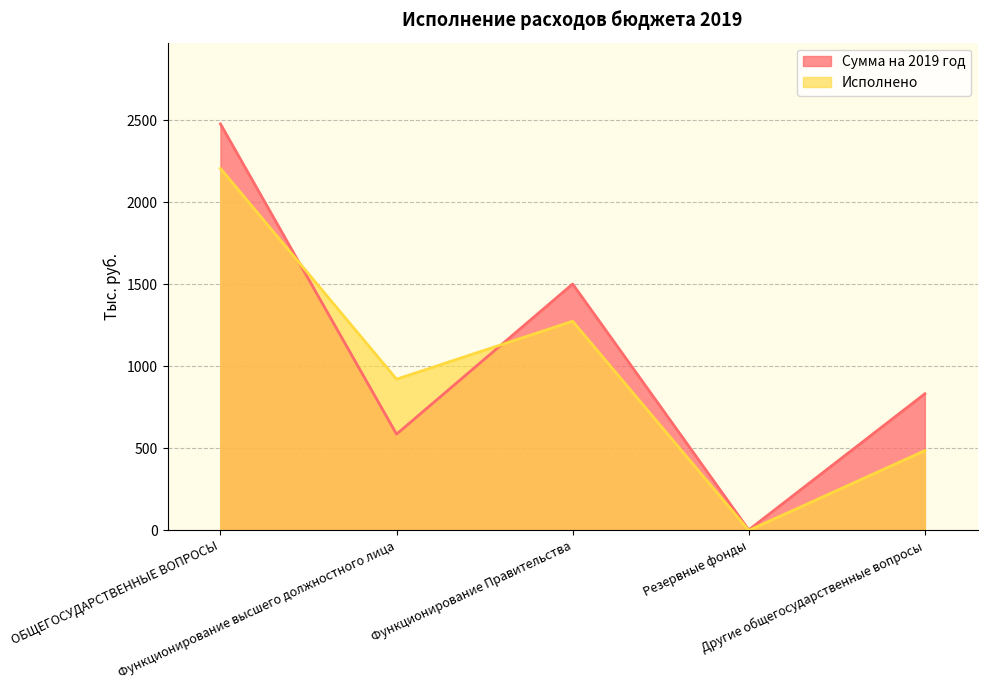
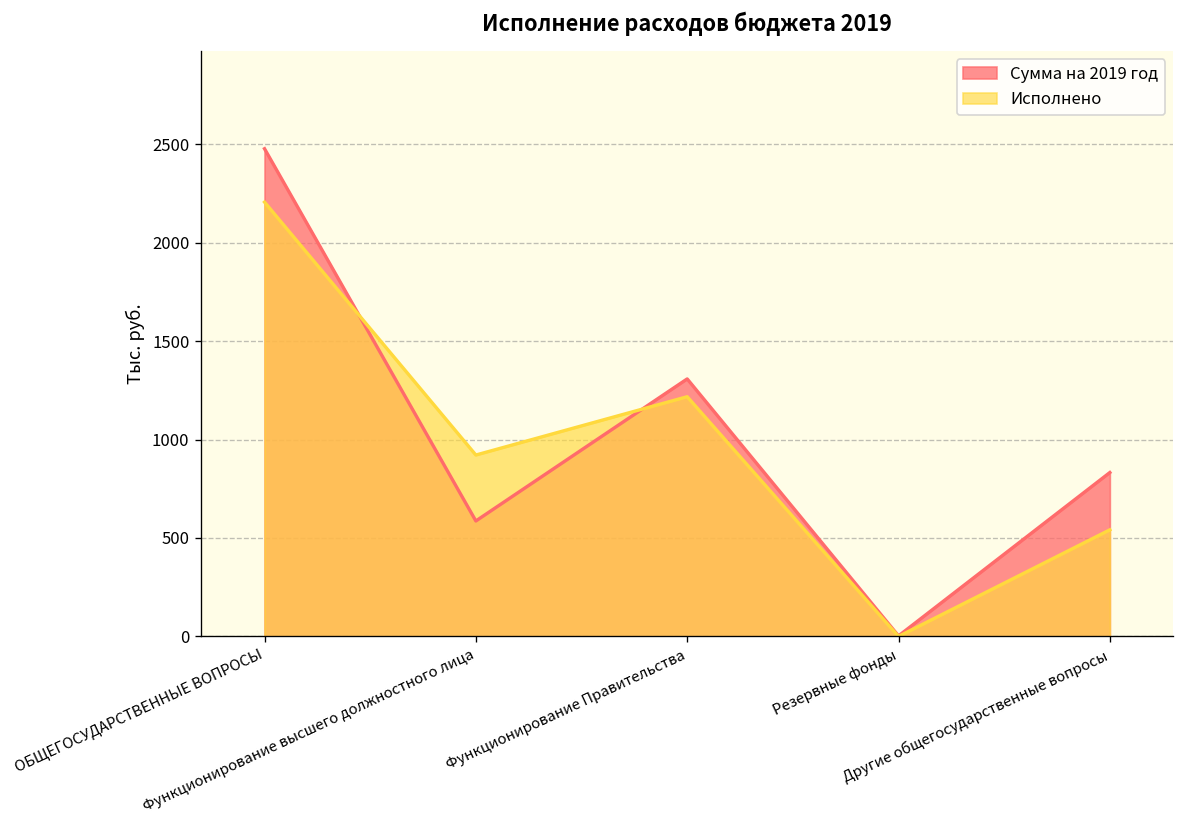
Сумма на 2019 год, Функционирование Правительства: 1500 -> 1310
Исполнено, Функционирование Правительства: 1270 -> 1220
Исполнено, Другие общегосударственные вопросы: 490 -> 540
